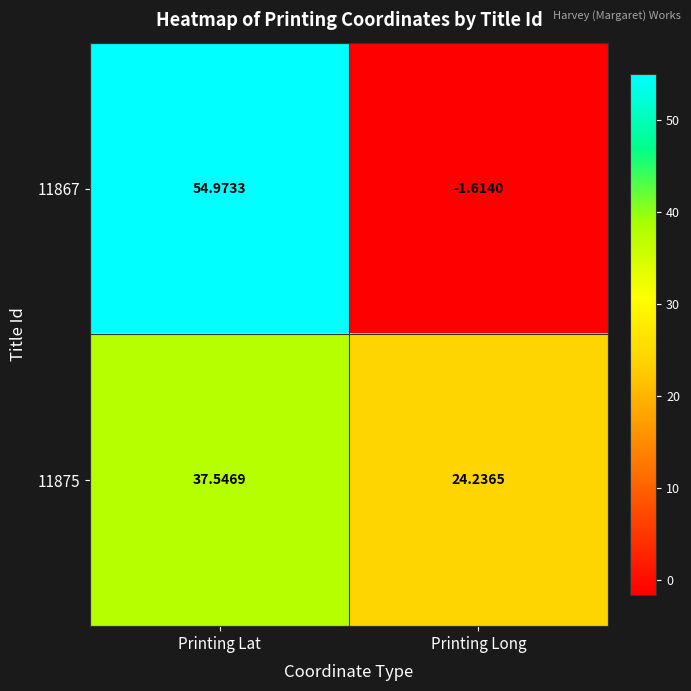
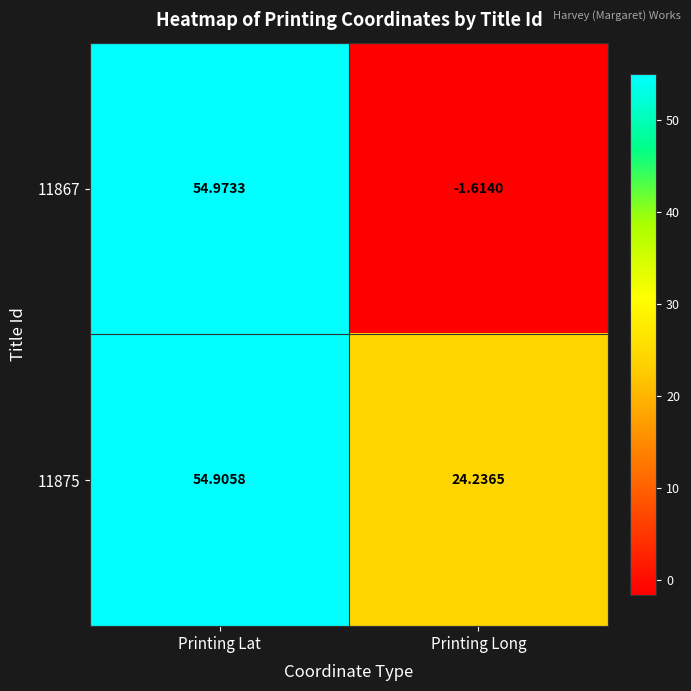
11875, Printing Lat: 37.5469 -> 54.9058
